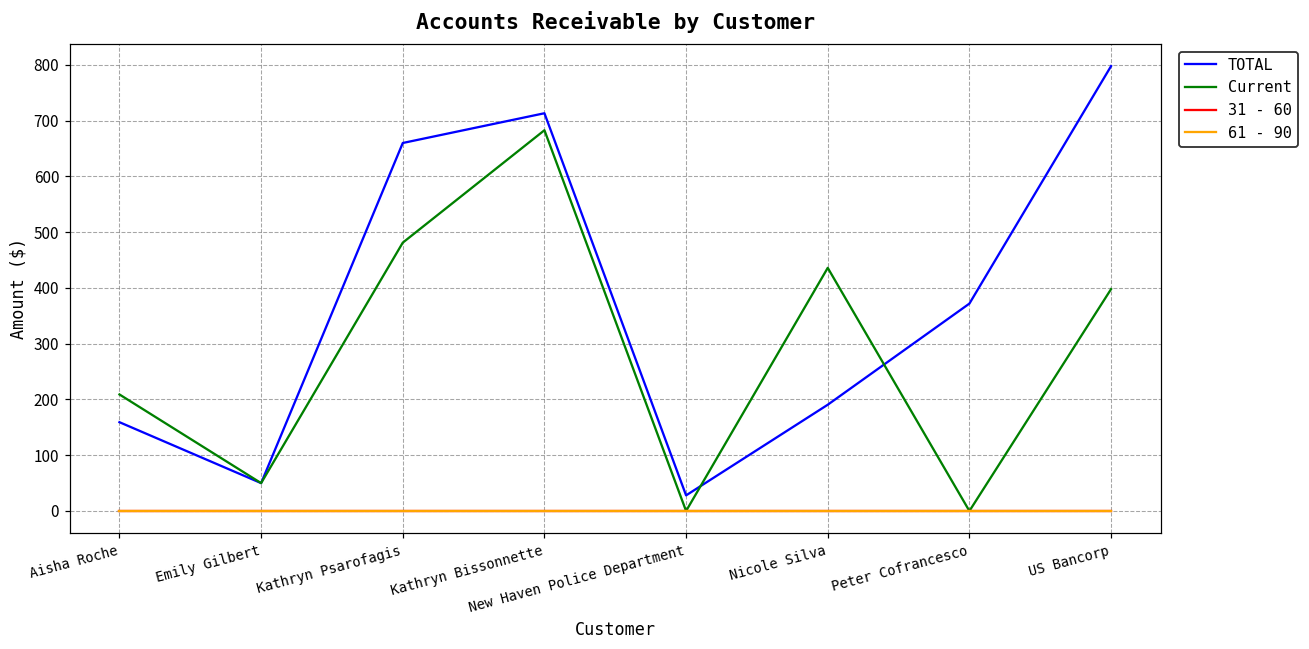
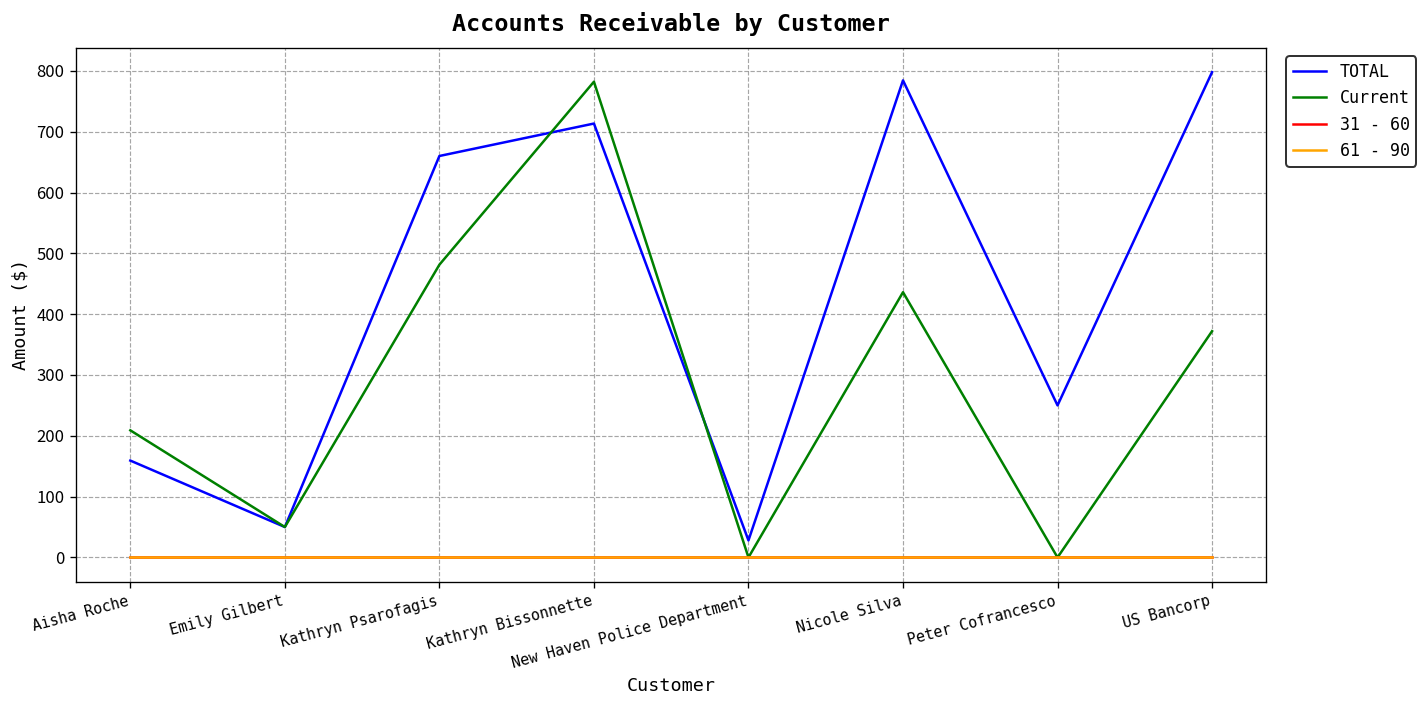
Current, Kathryn Bissonnette: 680 -> 780
TOTAL, Nicole Silva: 190 -> 780
TOTAL, Peter Cofrancesco: 370 -> 250
Current, US Bancorp: 400 -> 370
